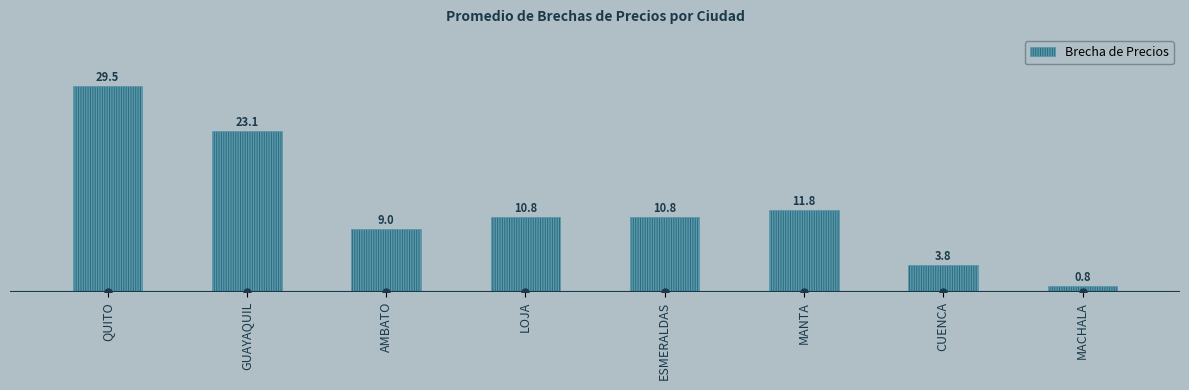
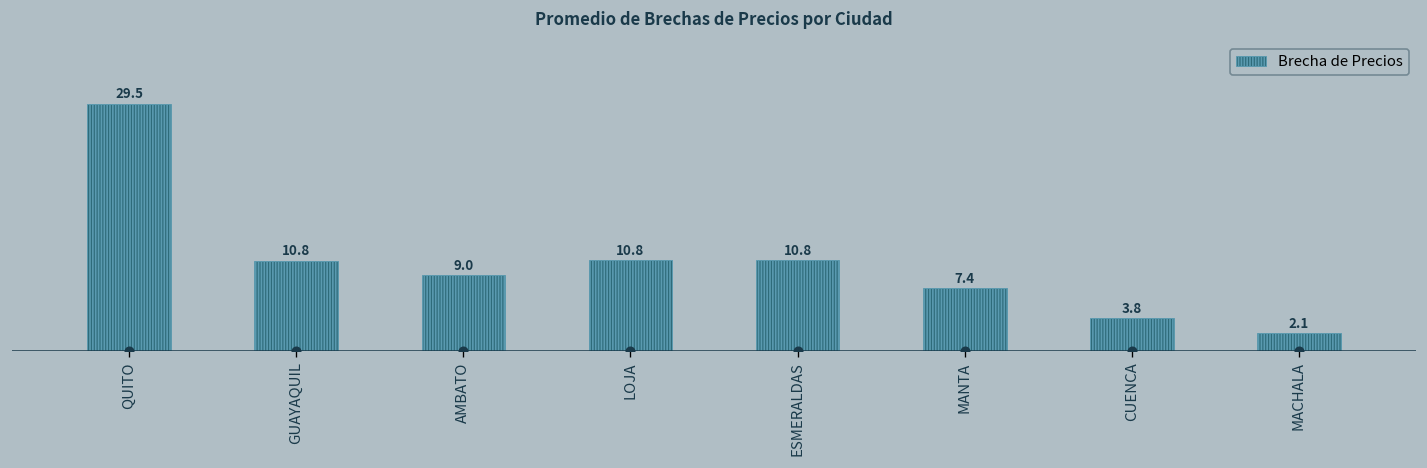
Brecha de Precios, GUAYAQUIL: 23.1 -> 10.8
Brecha de Precios, MANTA: 11.8 -> 7.4
Brecha de Precios, MACHALA: 0.8 -> 2.1
